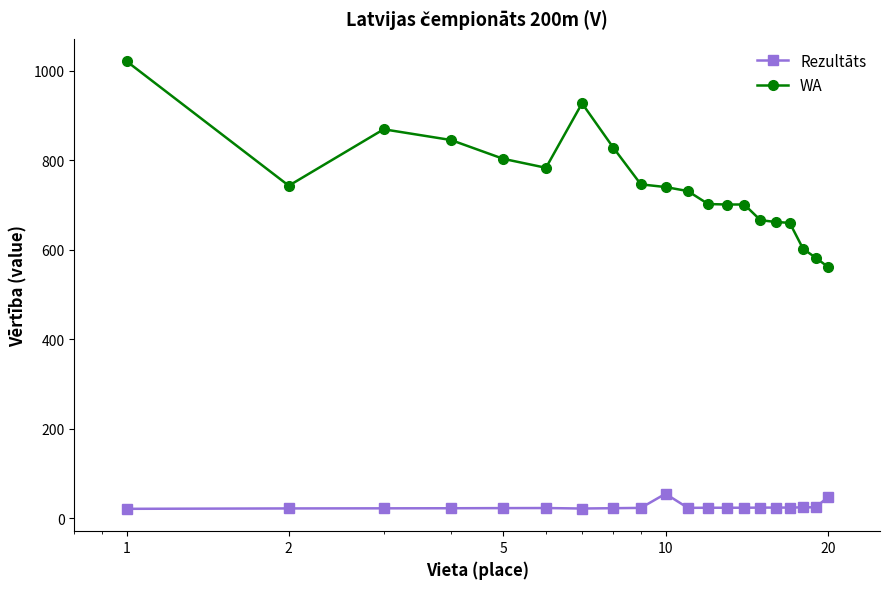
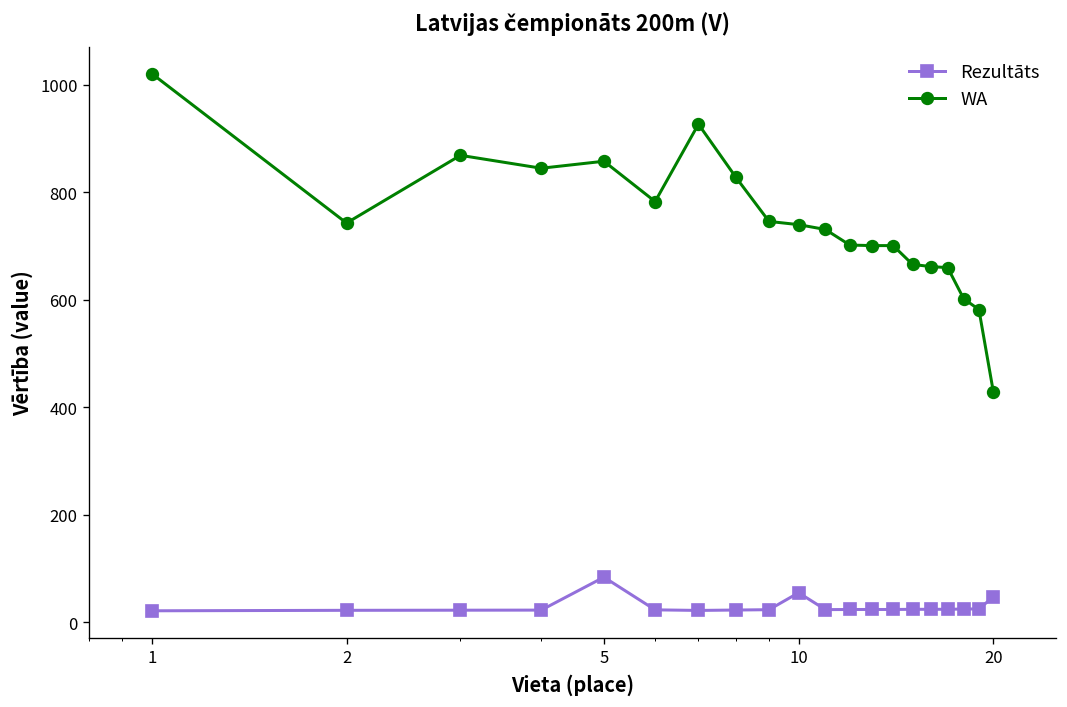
Rezultāts, 5: 20 -> 80
WA, 5: 800 -> 860
WA, 20: 560 -> 430
